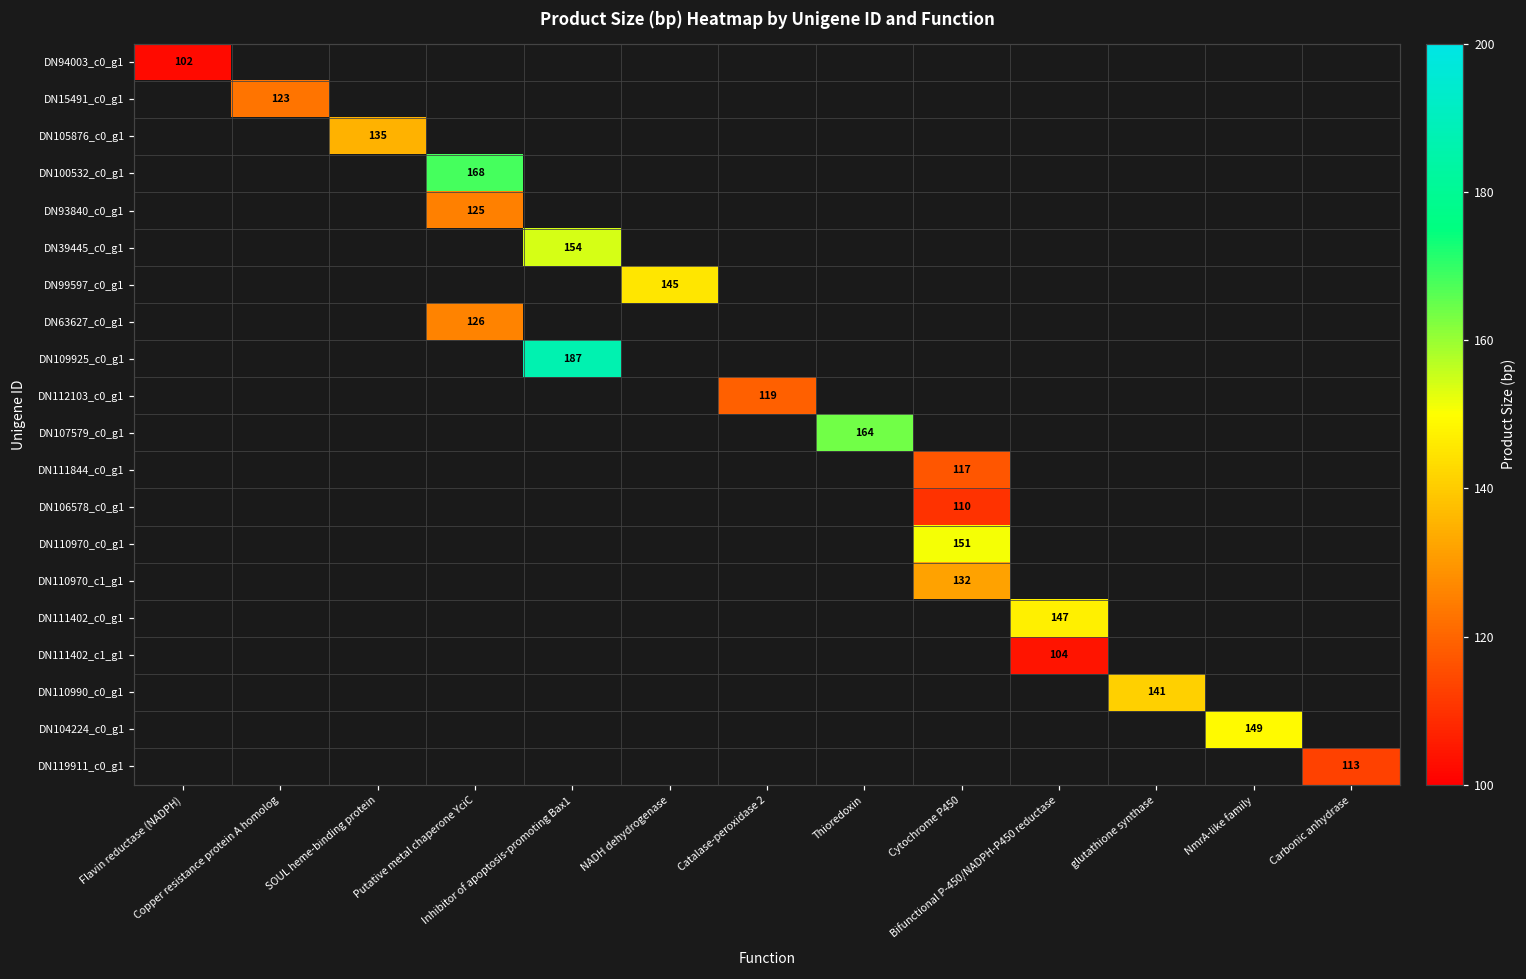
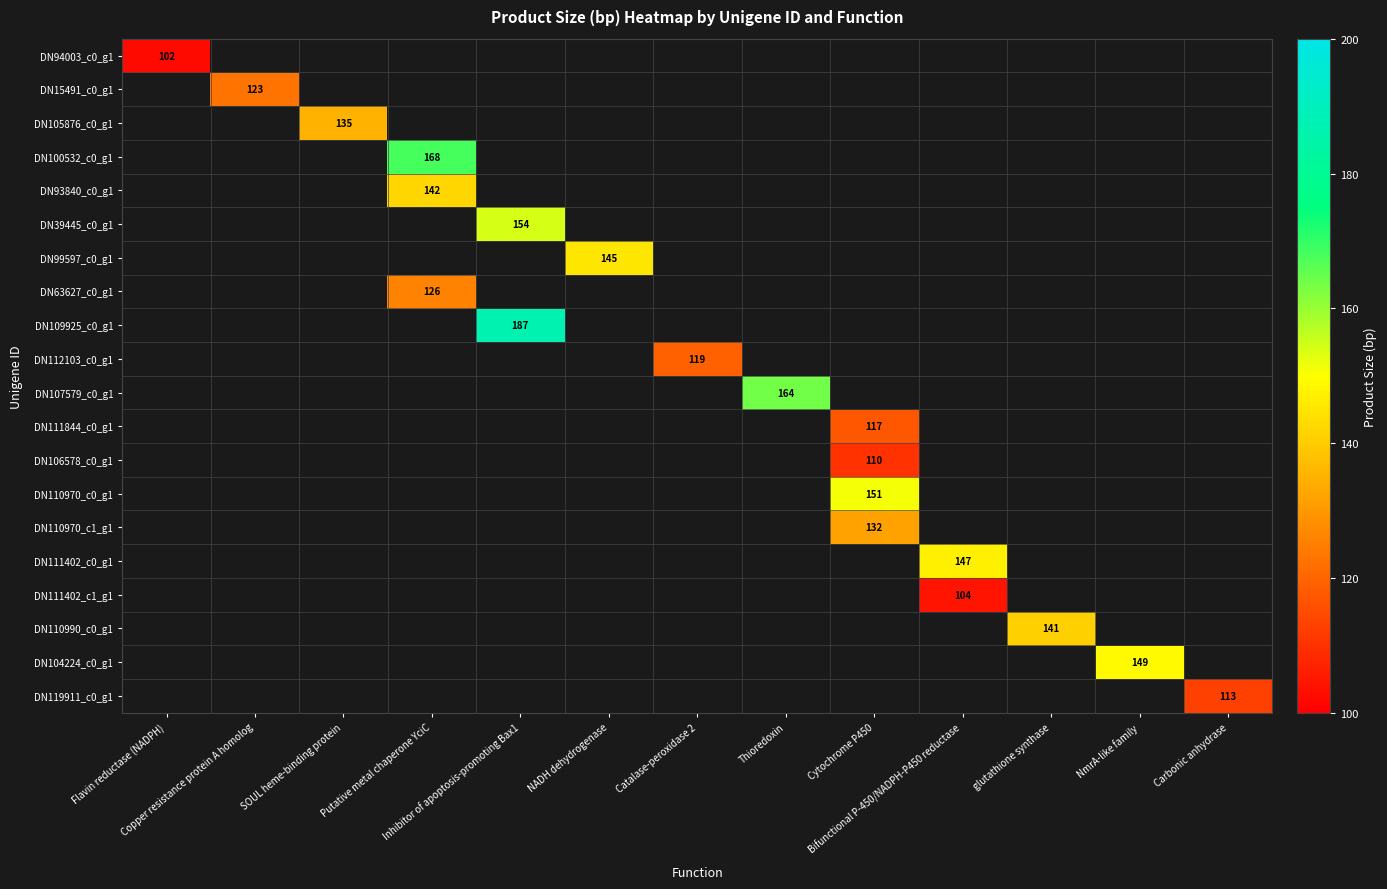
DN93840_c0_g1, Putative metal chaperone YciC: 125 -> 142
